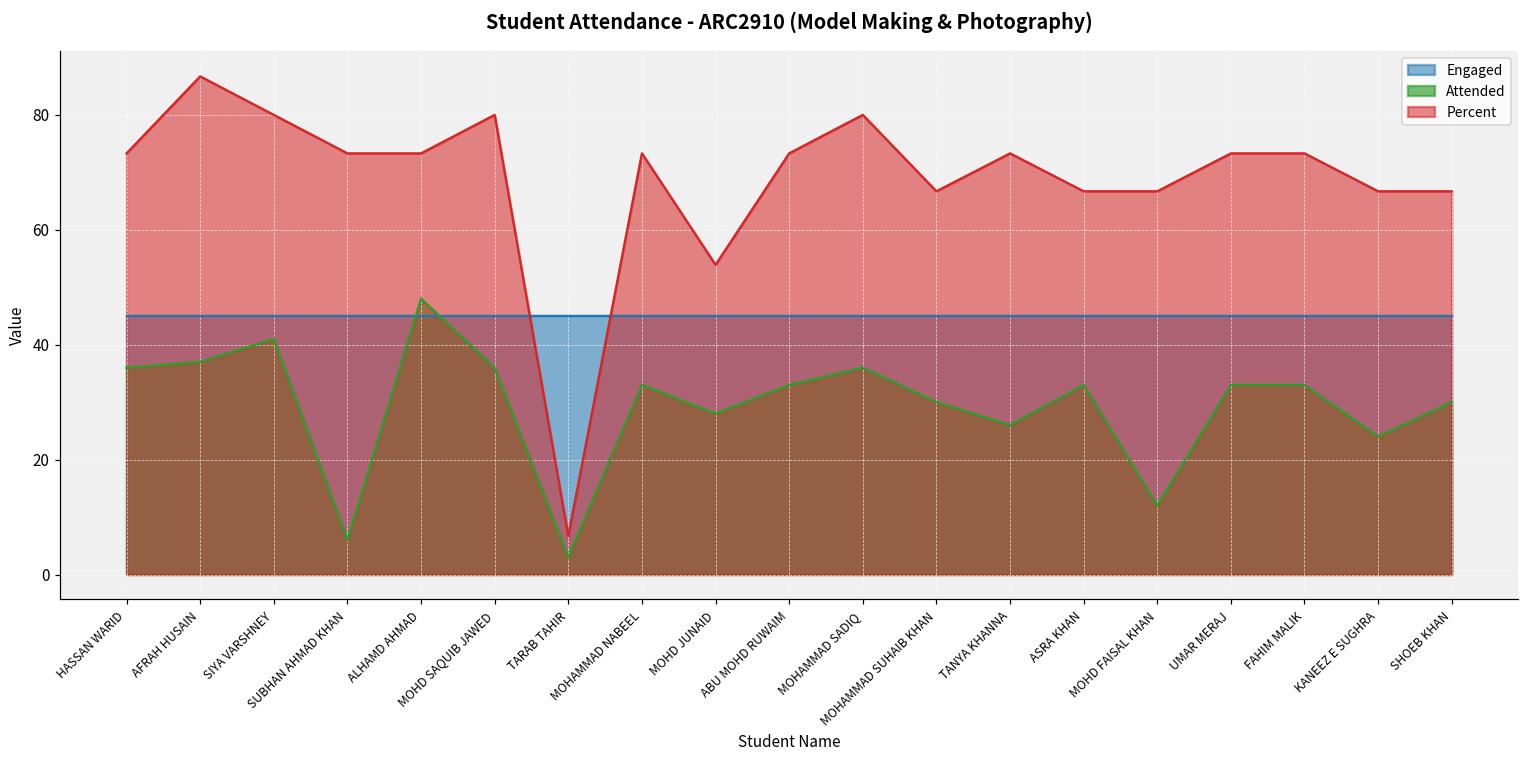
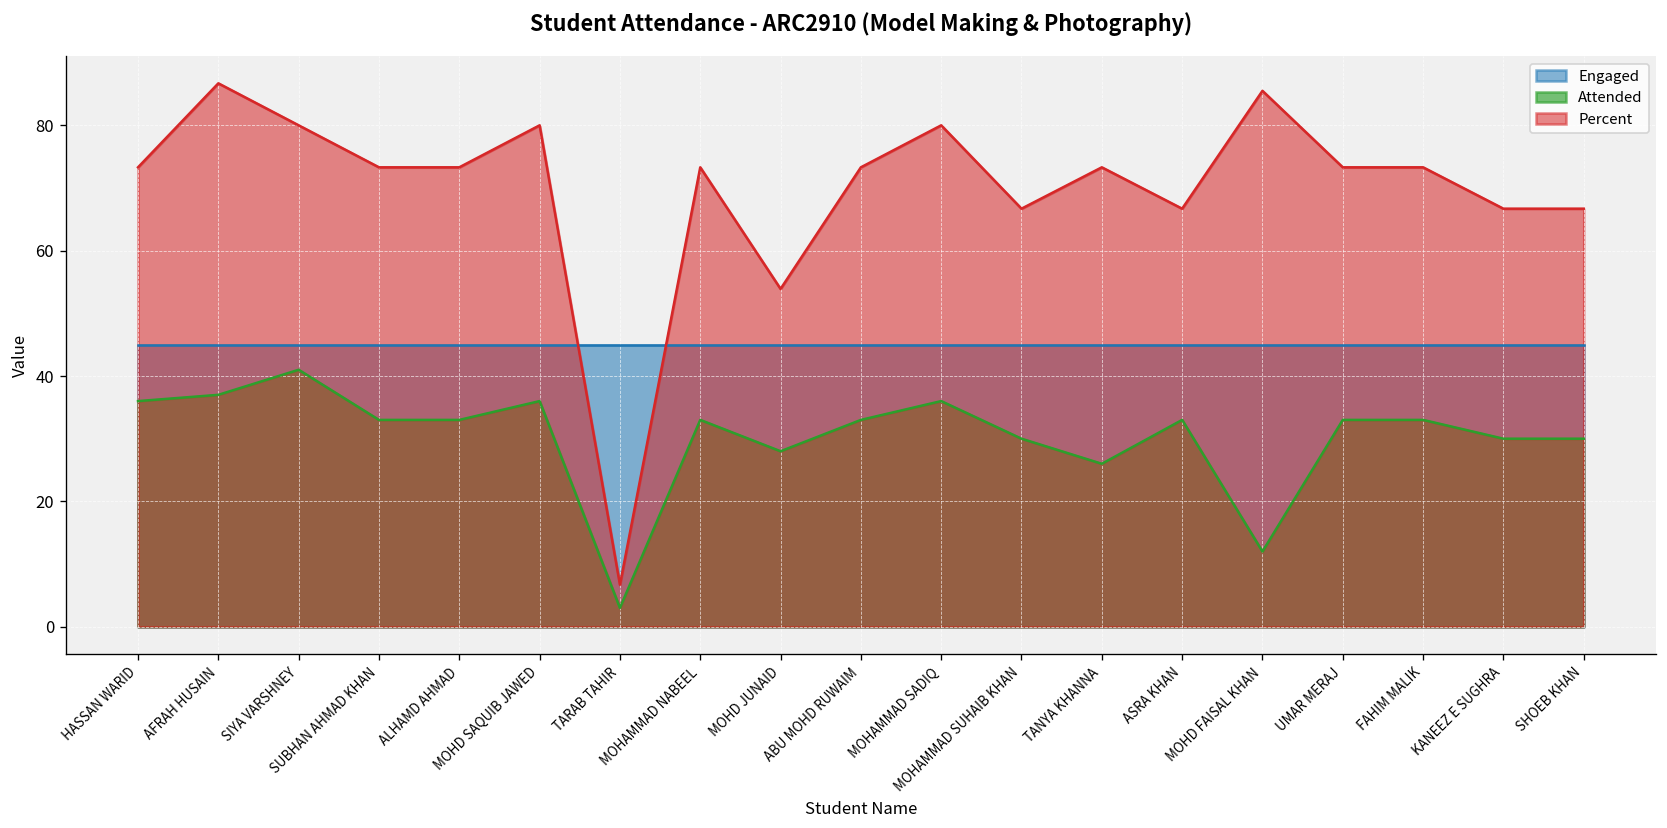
Attended, SUBHAN AHMAD KHAN: 6 -> 33
Attended, ALHAMD AHMAD: 48 -> 33
Percent, MOHD FAISAL KHAN: 67 -> 86
Attended, KANEEZ E SUGHRA: 24 -> 30
